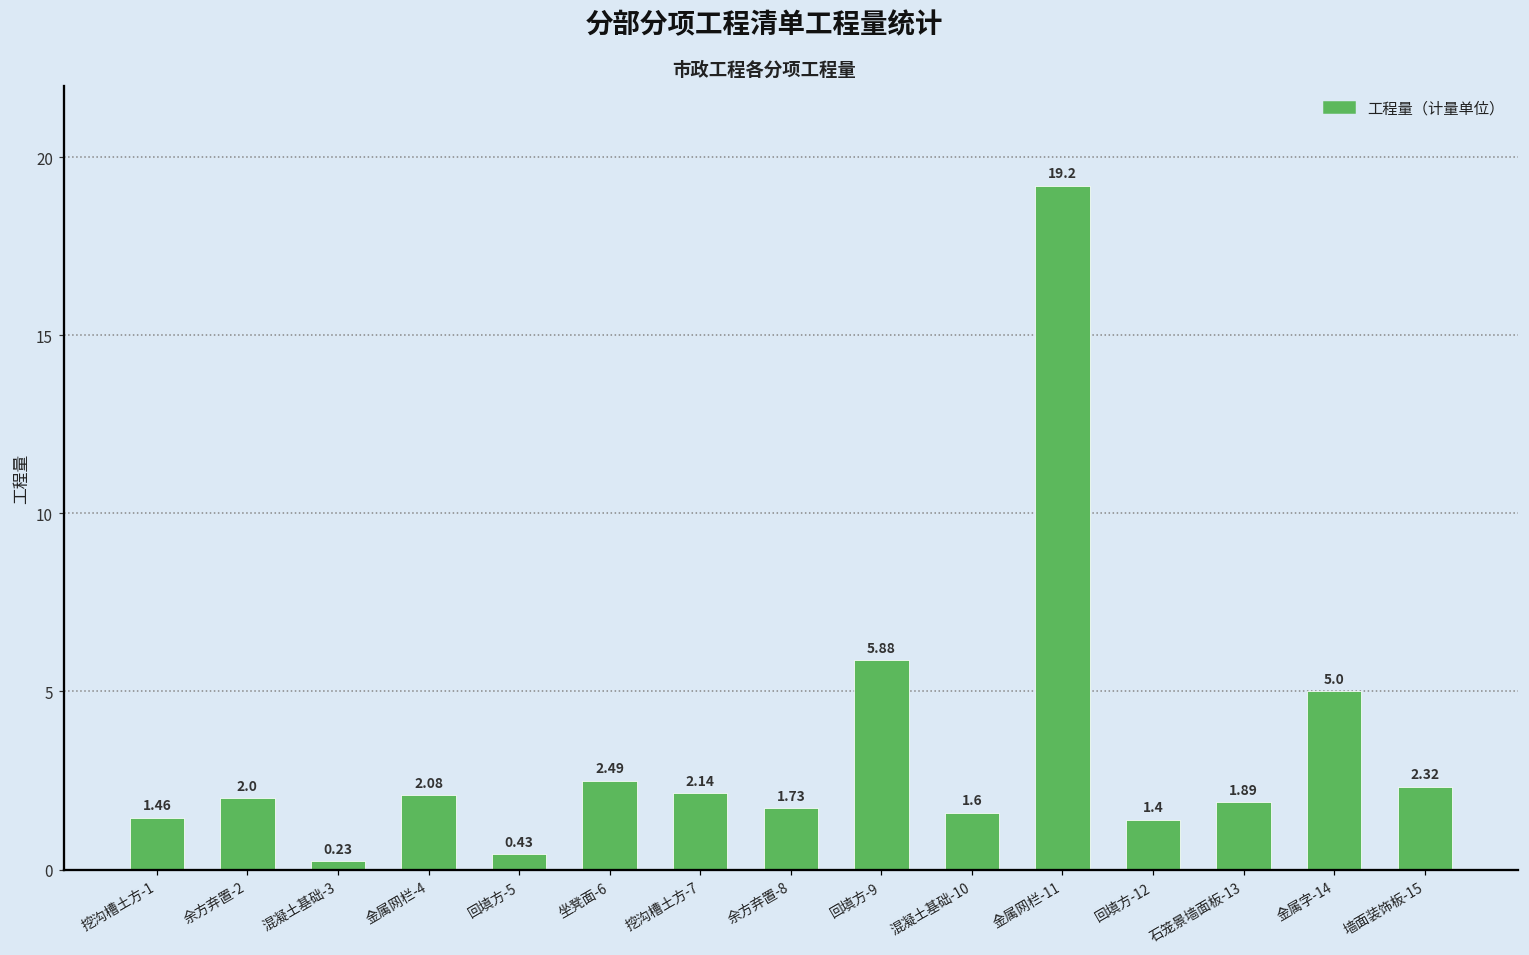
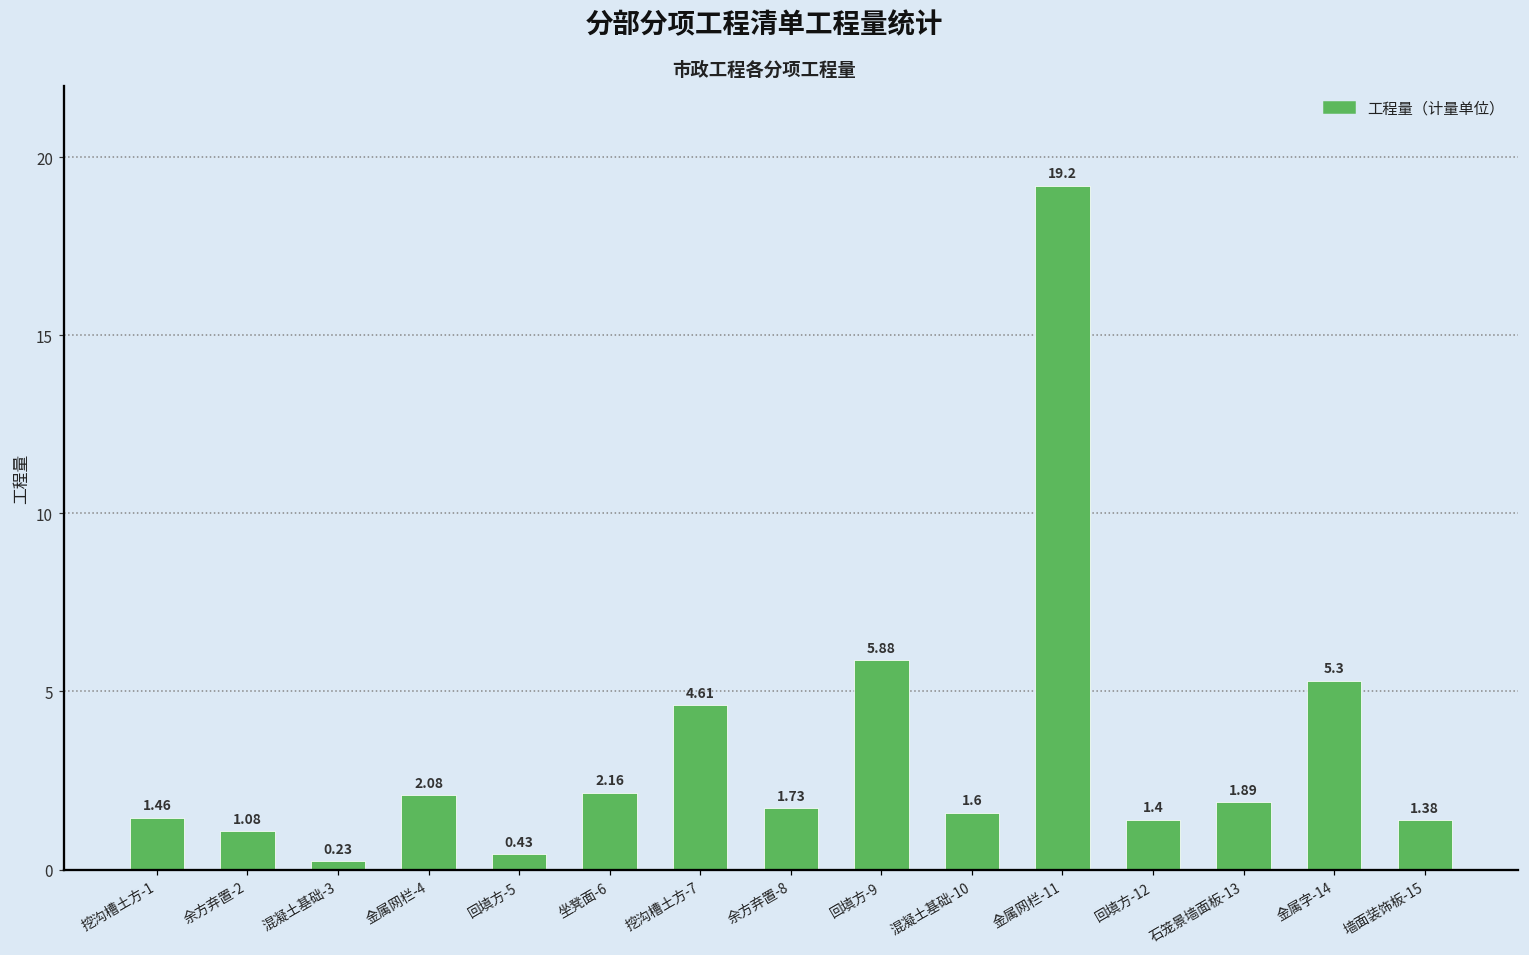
余方弃置-2: 2.0 -> 1.08
坐凳面-6: 2.49 -> 2.16
挖沟槽土方-7: 2.14 -> 4.61
金属字-14: 5.0 -> 5.3
墙面装饰板-15: 2.32 -> 1.38
